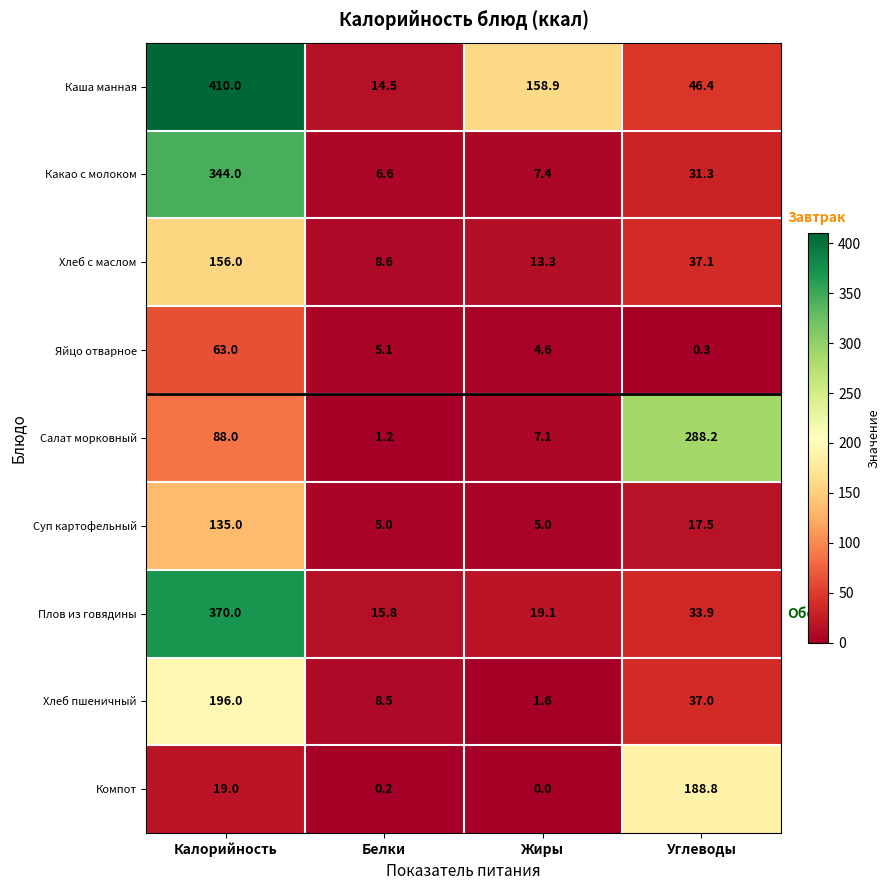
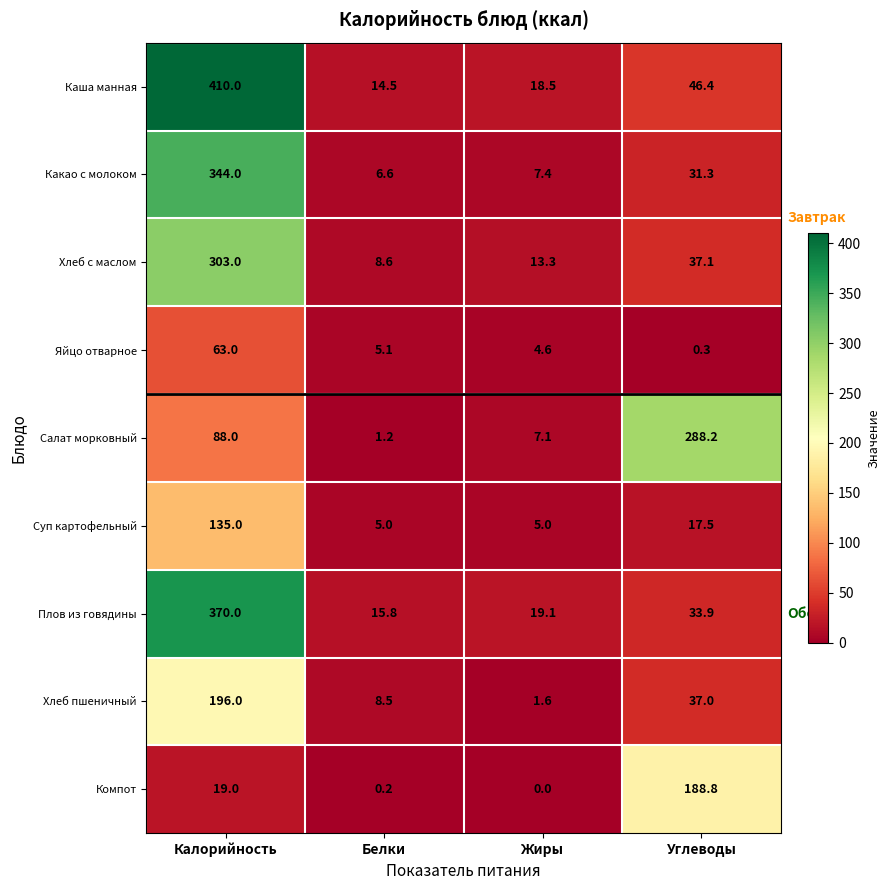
Каша манная, Жиры: 158.9 -> 18.5
Хлеб с маслом, Калорийность: 156.0 -> 303.0
